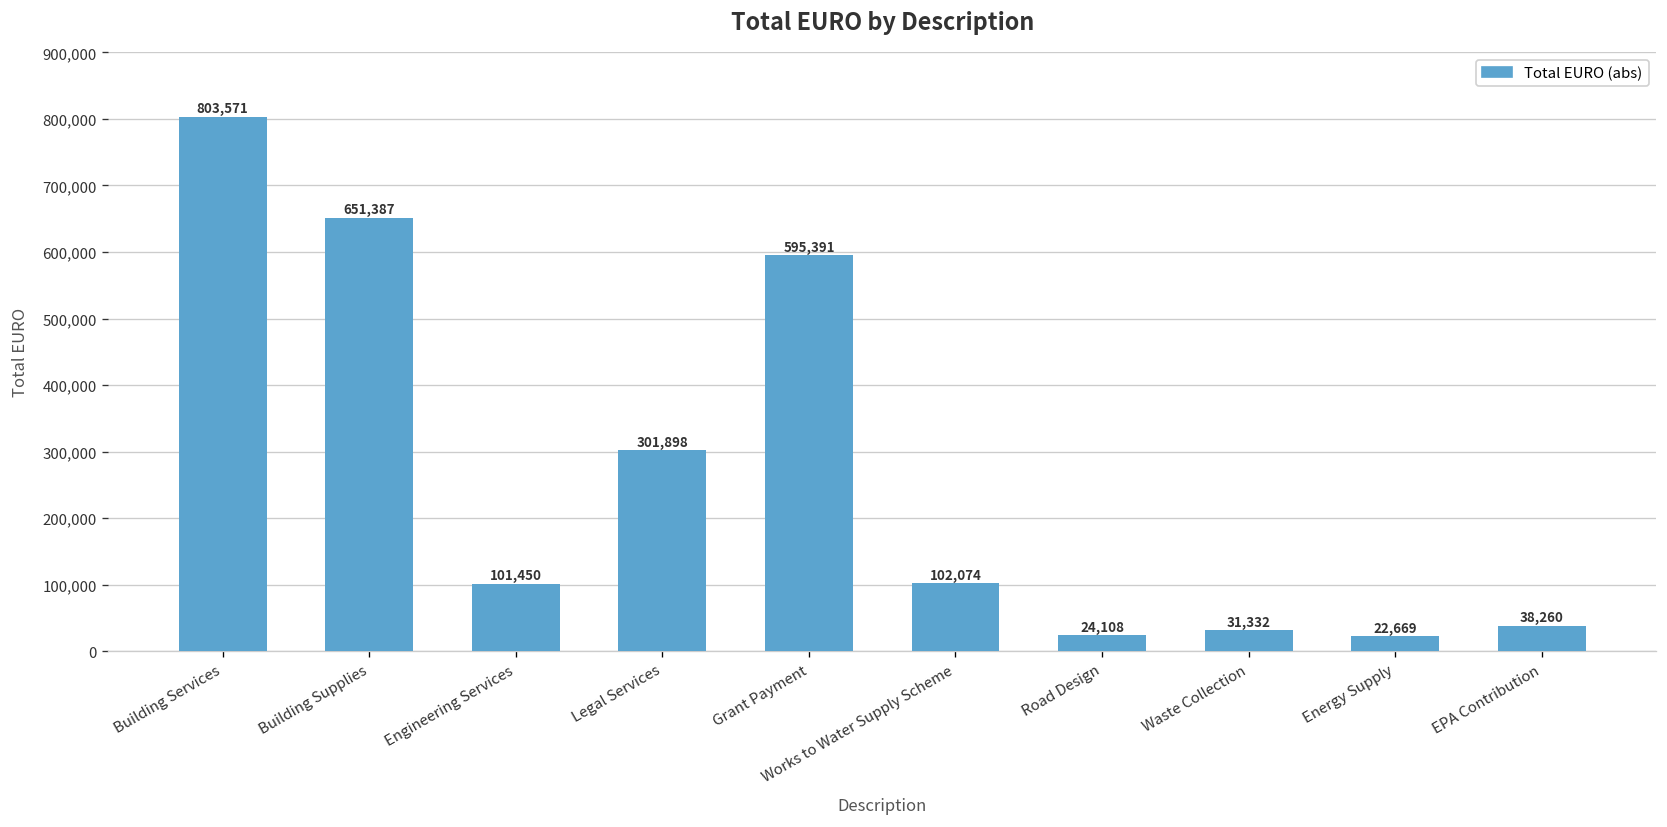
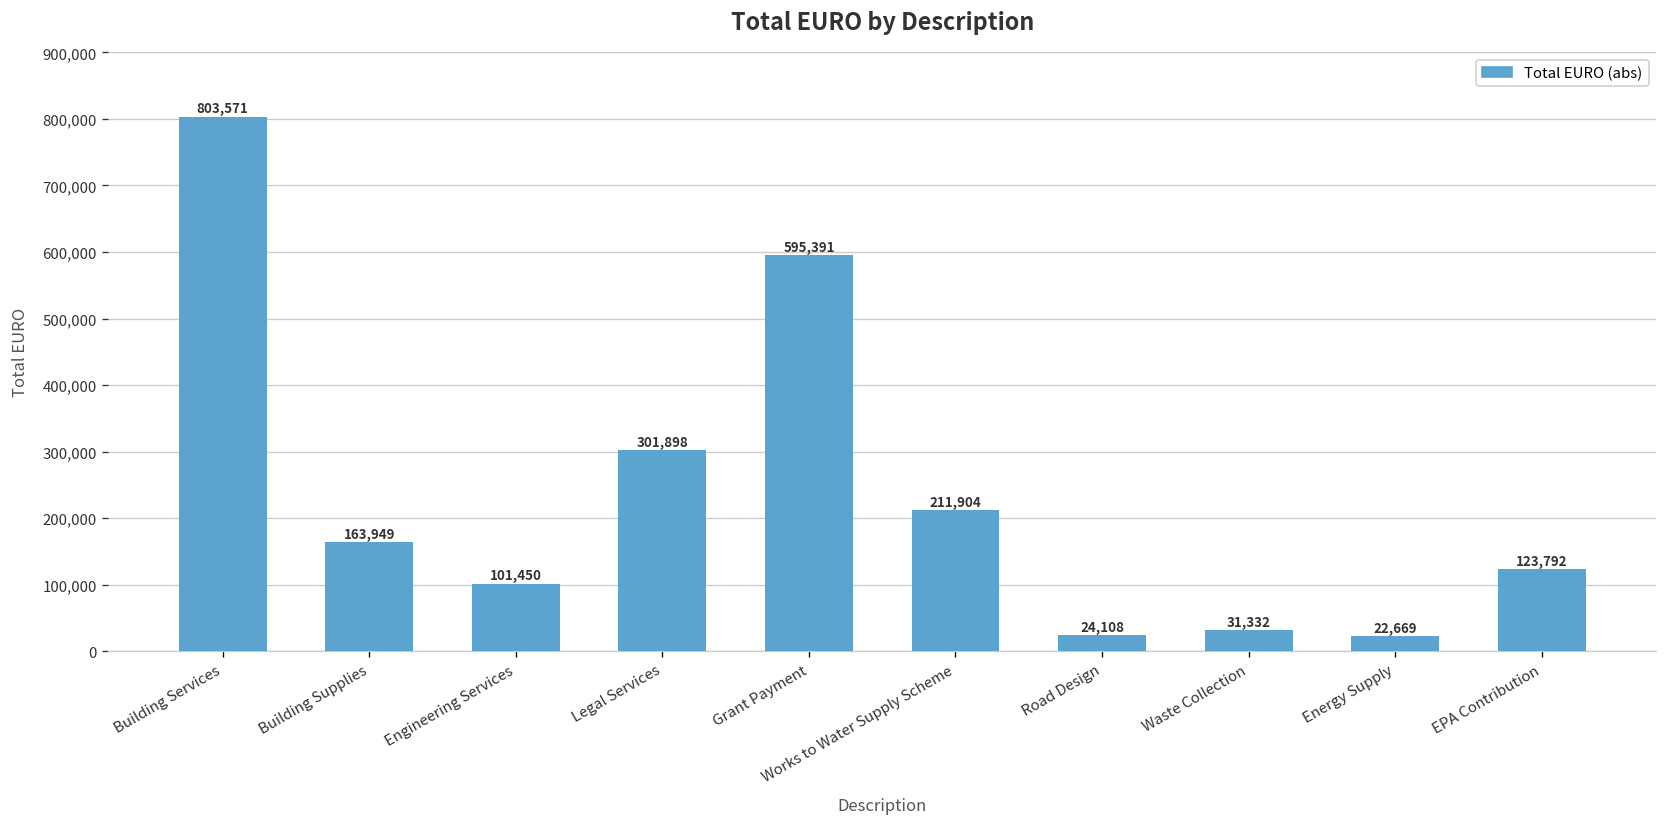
Building Supplies: 651,387 -> 163,949
Works to Water Supply Scheme: 102,074 -> 211,904
EPA Contribution: 38,260 -> 123,792
